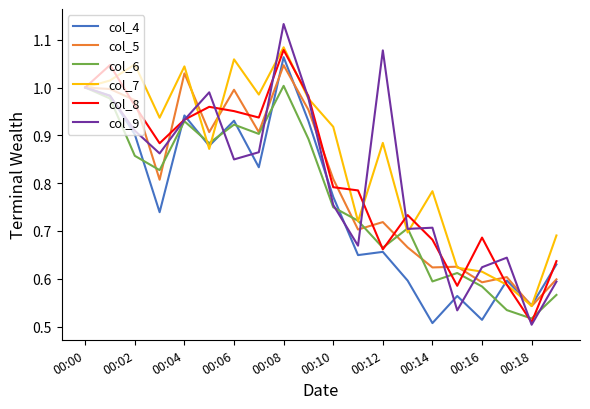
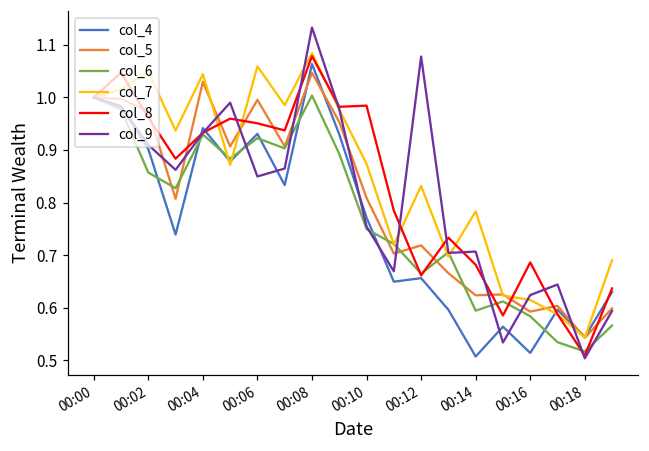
col_7, 00:10: 0.92 -> 0.87
col_8, 00:10: 0.79 -> 0.98
col_7, 00:12: 0.88 -> 0.83
